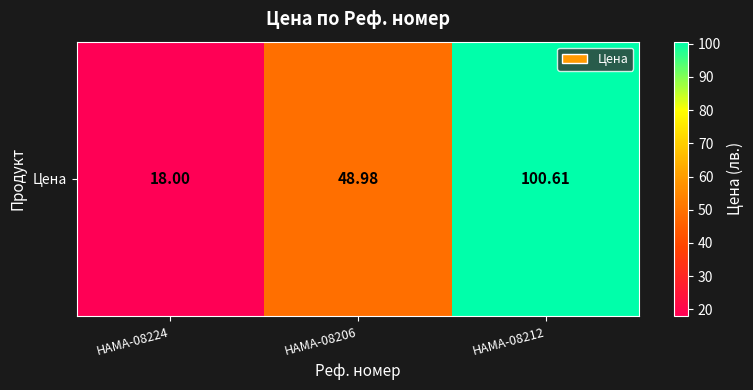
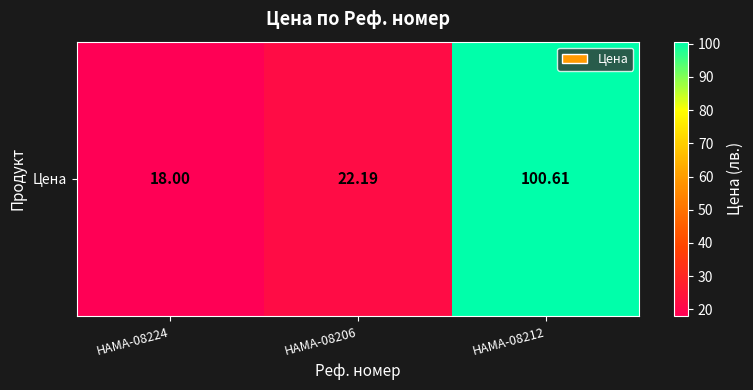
Цена, HAMA-08206: 48.98 -> 22.19
